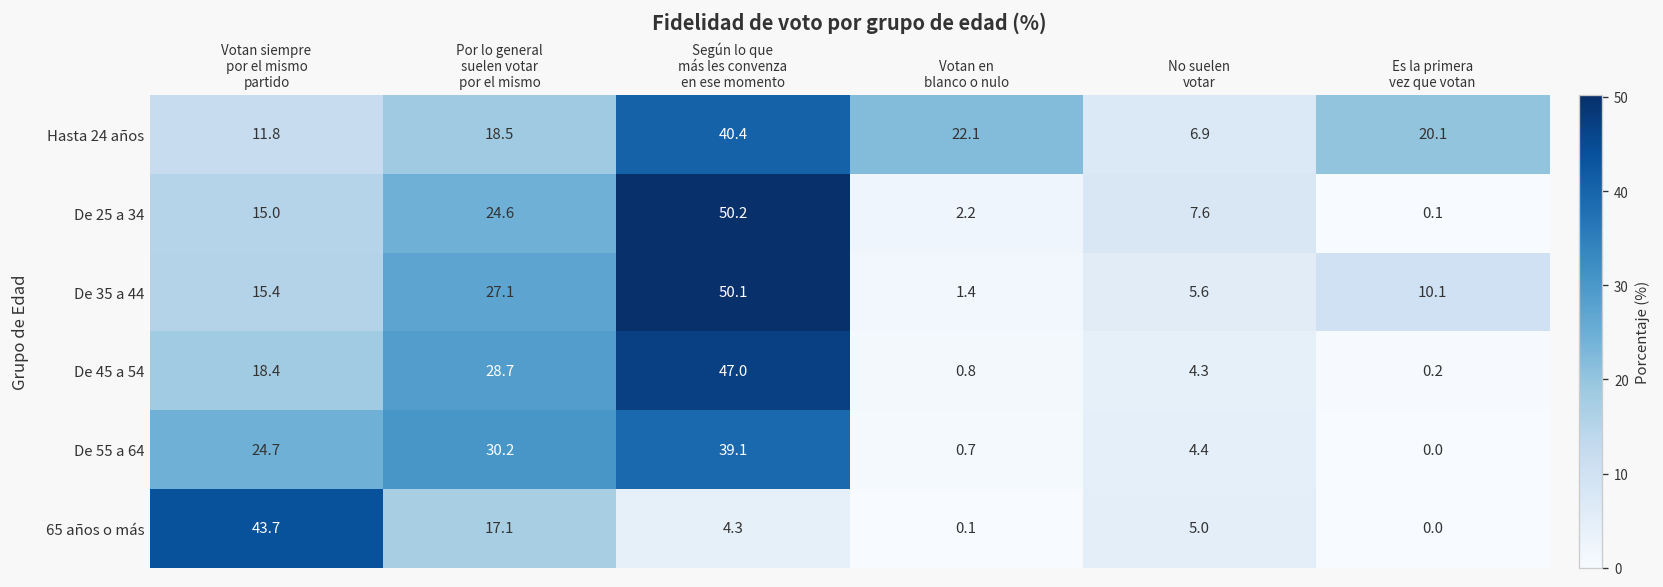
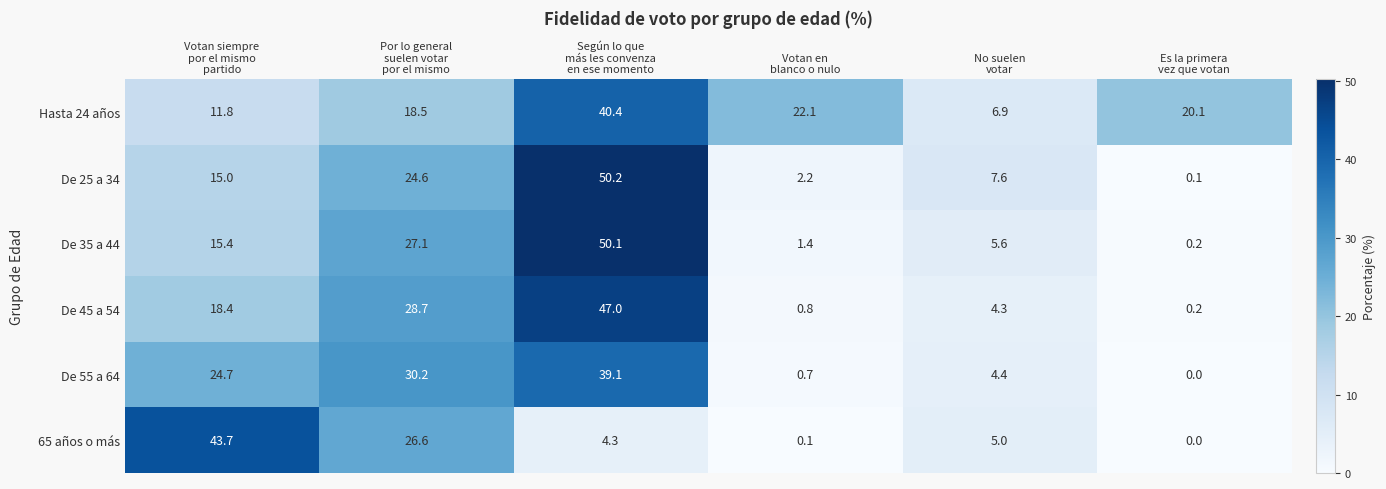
De 35 a 44, Es la primera vez que votan: 10.1 -> 0.2
65 años o más, Por lo general suelen votar por el mismo: 17.1 -> 26.6
